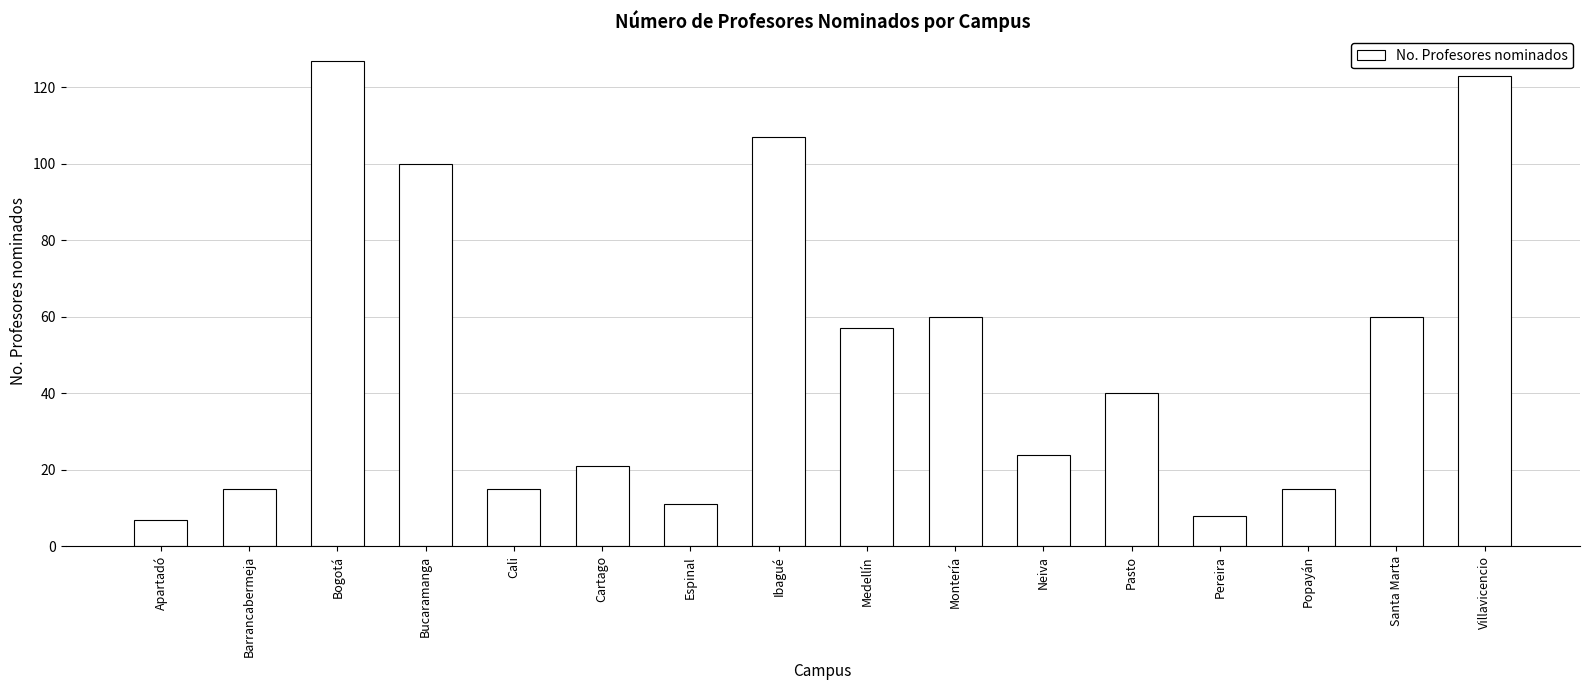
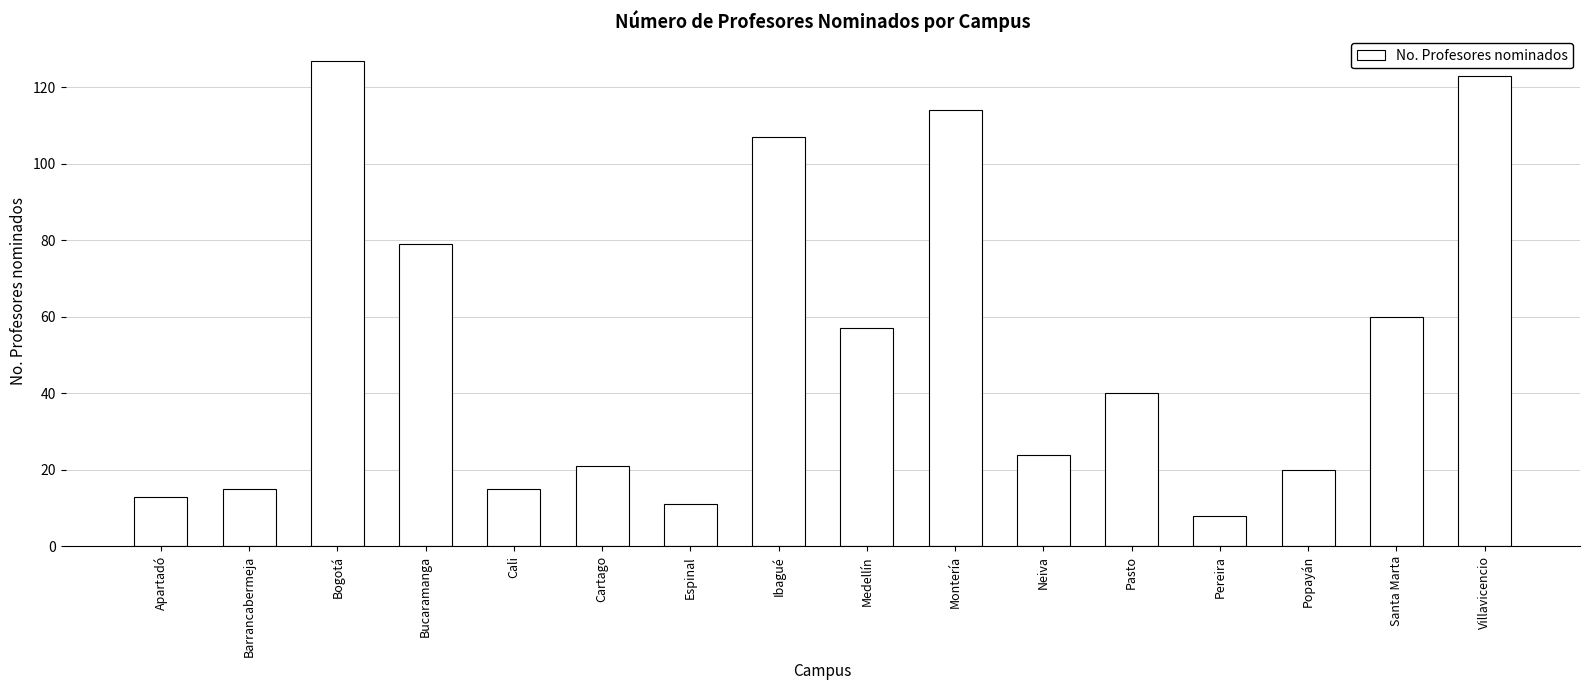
Apartadó: 7 -> 13
Bucaramanga: 100 -> 79
Montería: 60 -> 114
Popayán: 15 -> 20
